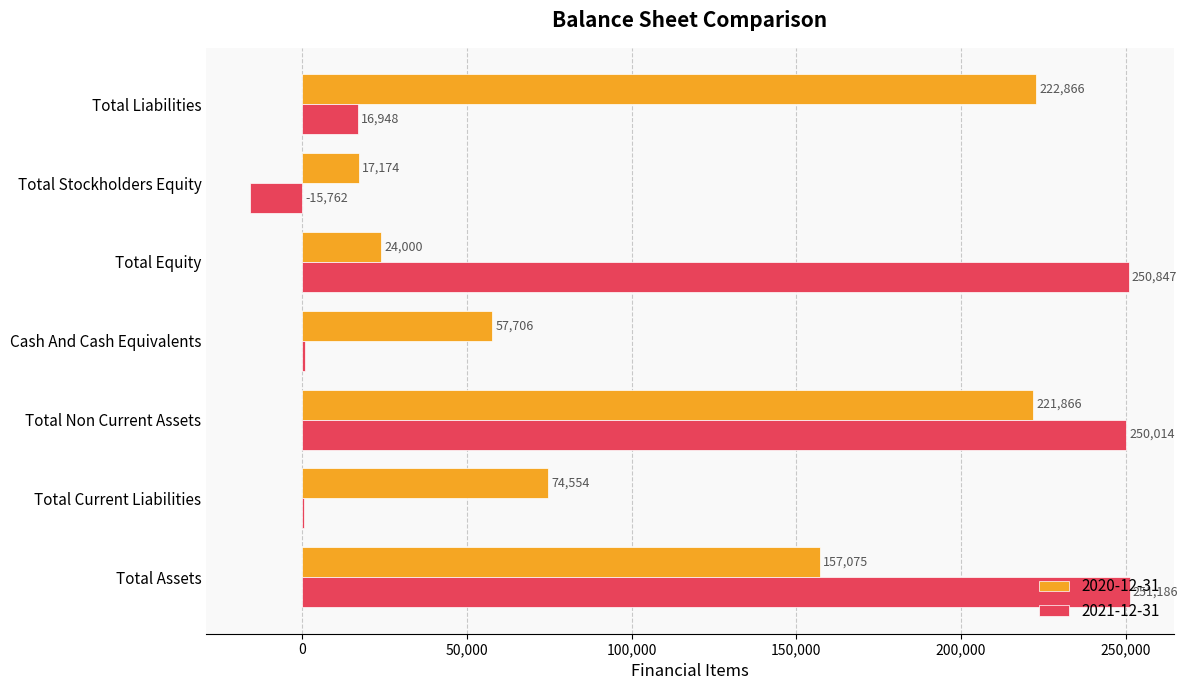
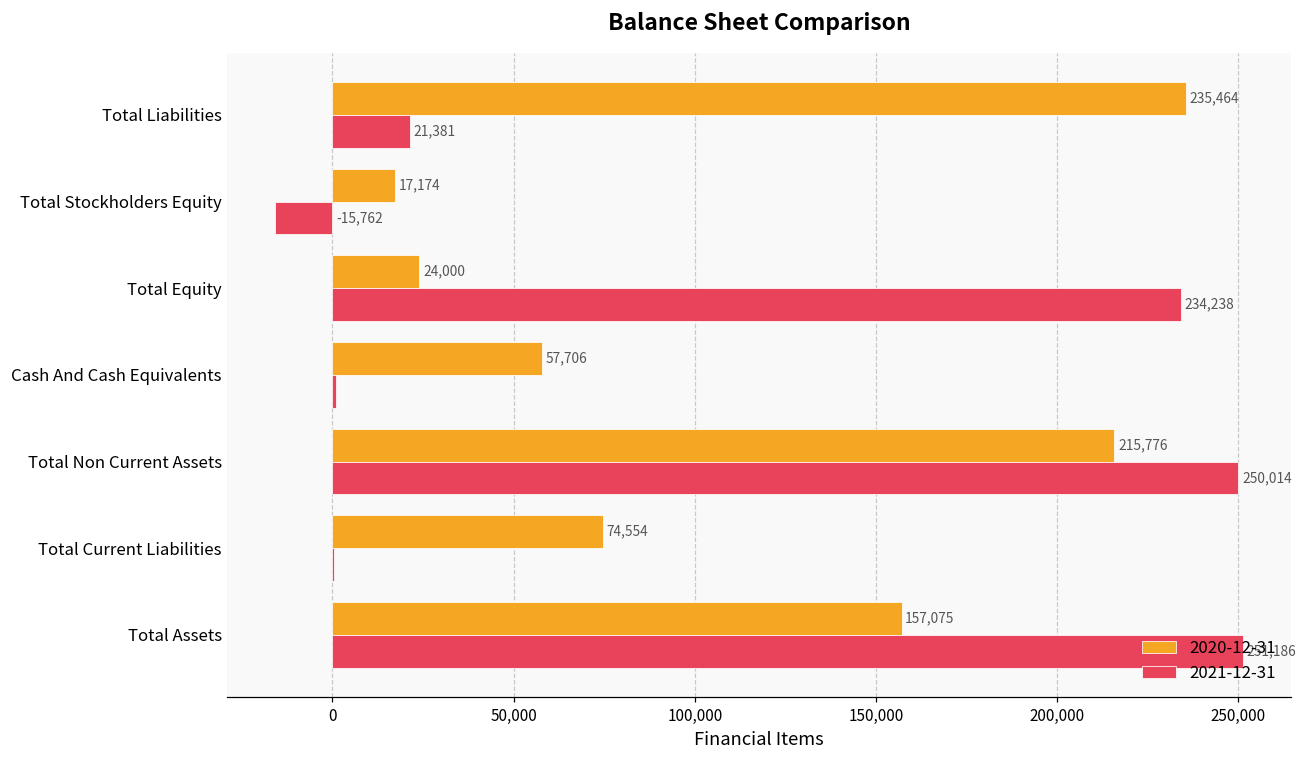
2020-12-31, Total Liabilities: 222,866 -> 235,464
2021-12-31, Total Liabilities: 16,948 -> 21,381
2021-12-31, Total Equity: 250,847 -> 234,238
2020-12-31, Total Non Current Assets: 221,866 -> 215,776
